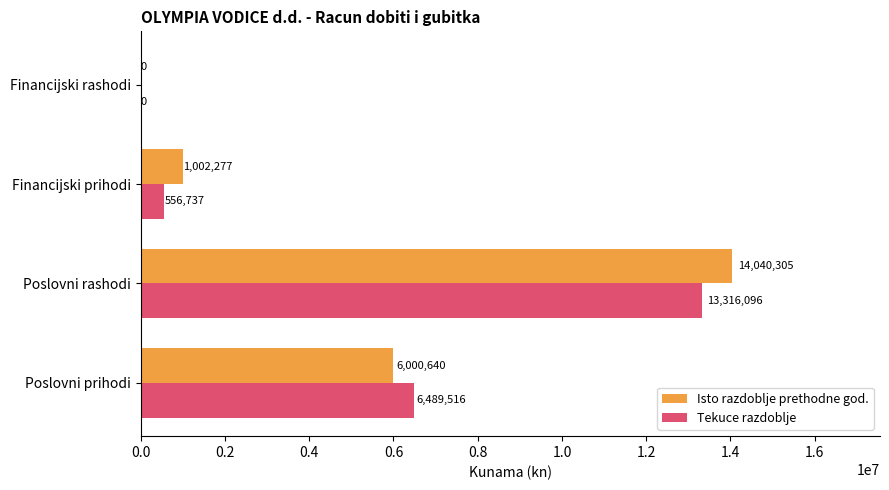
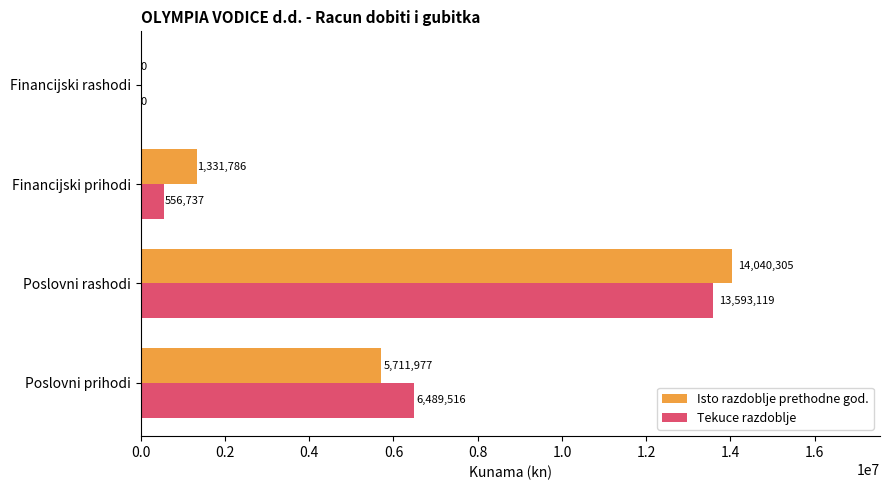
Isto razdoblje prethodne god., Financijski prihodi: 1,002,277 -> 1,331,786
Tekuce razdoblje, Poslovni rashodi: 13,316,096 -> 13,593,119
Isto razdoblje prethodne god., Poslovni prihodi: 6,000,640 -> 5,711,977
